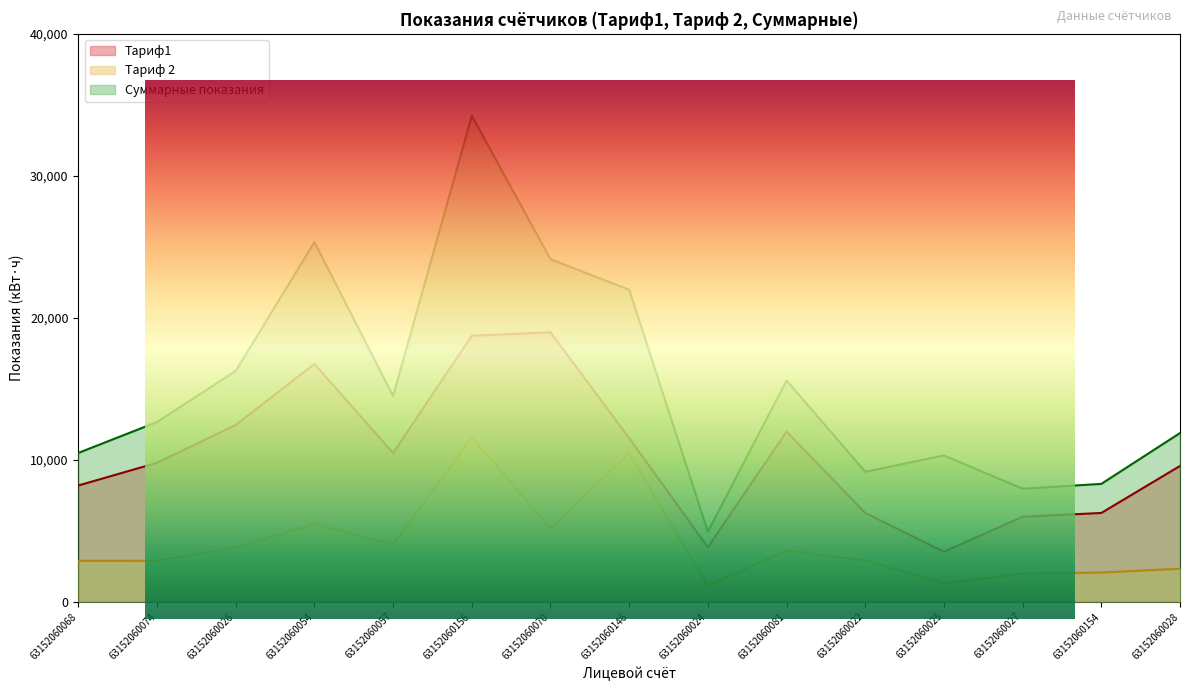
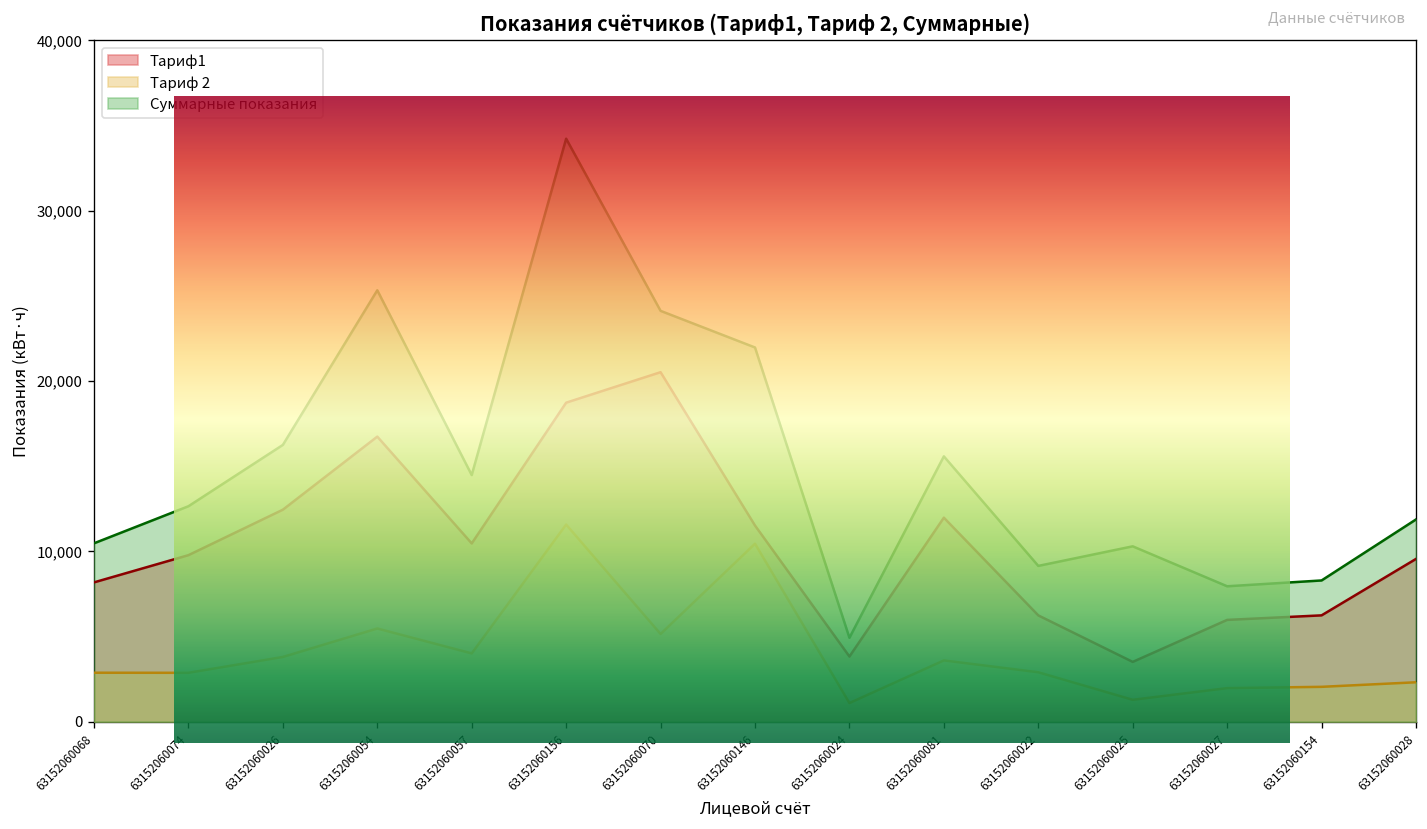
Показания счётчиков (Тариф1, Тариф 2, Суммарные), Тариф1, 63152060070: 19,000 -> 20,500
